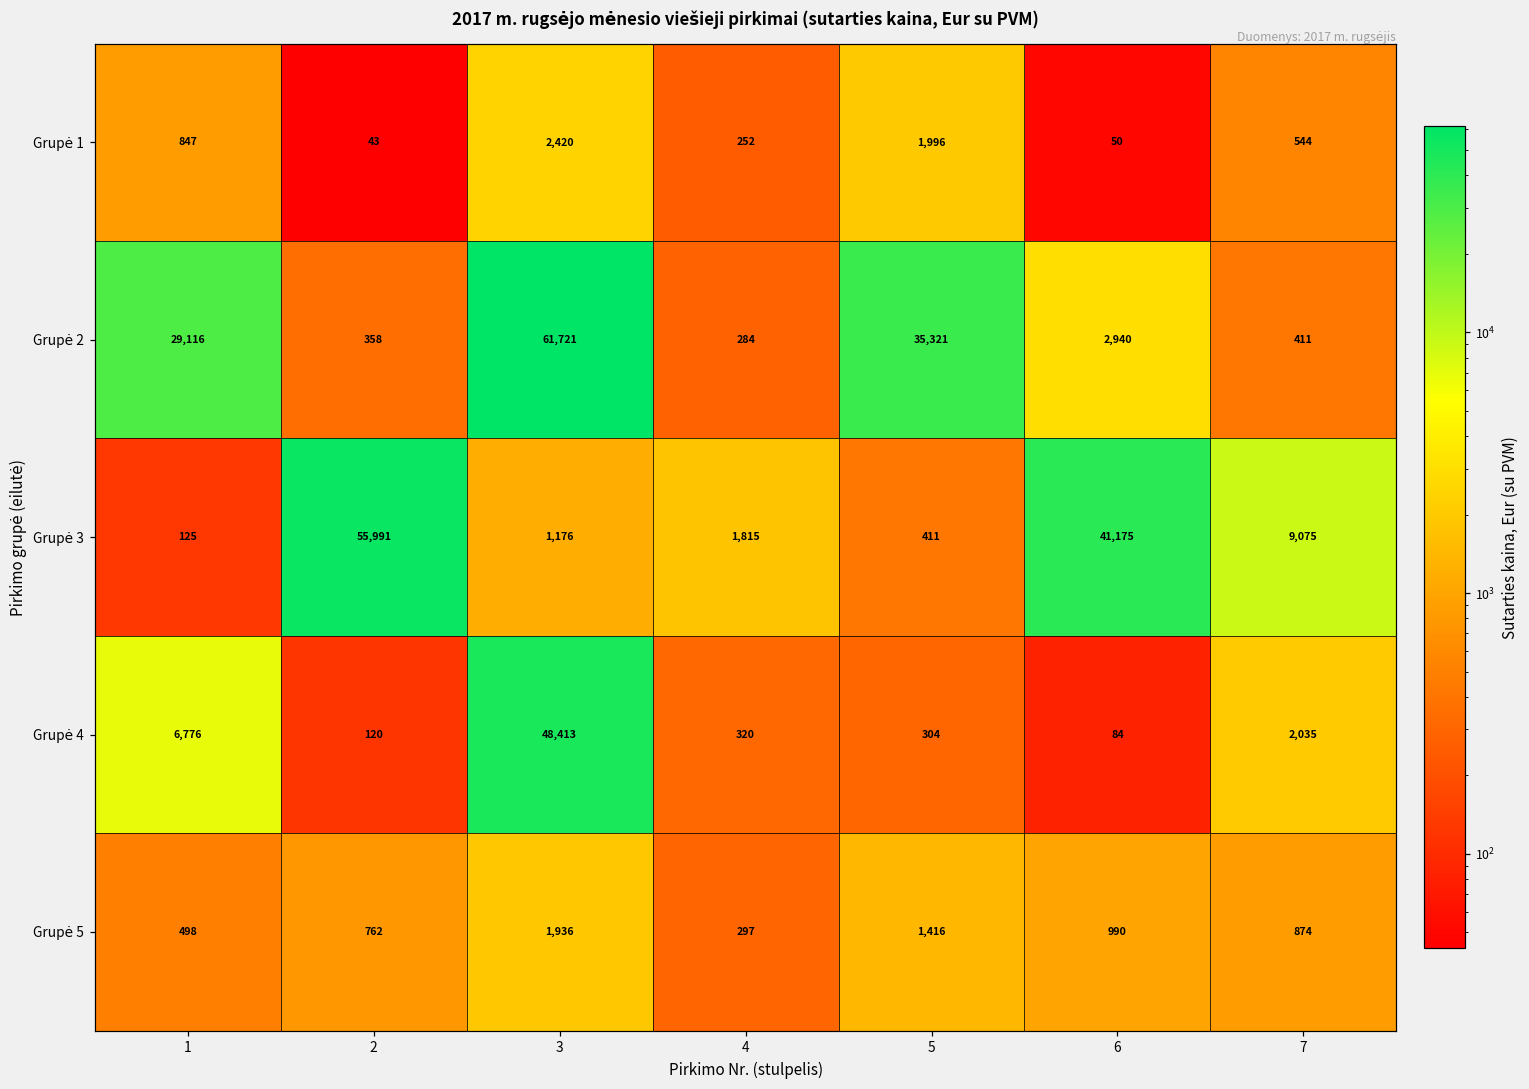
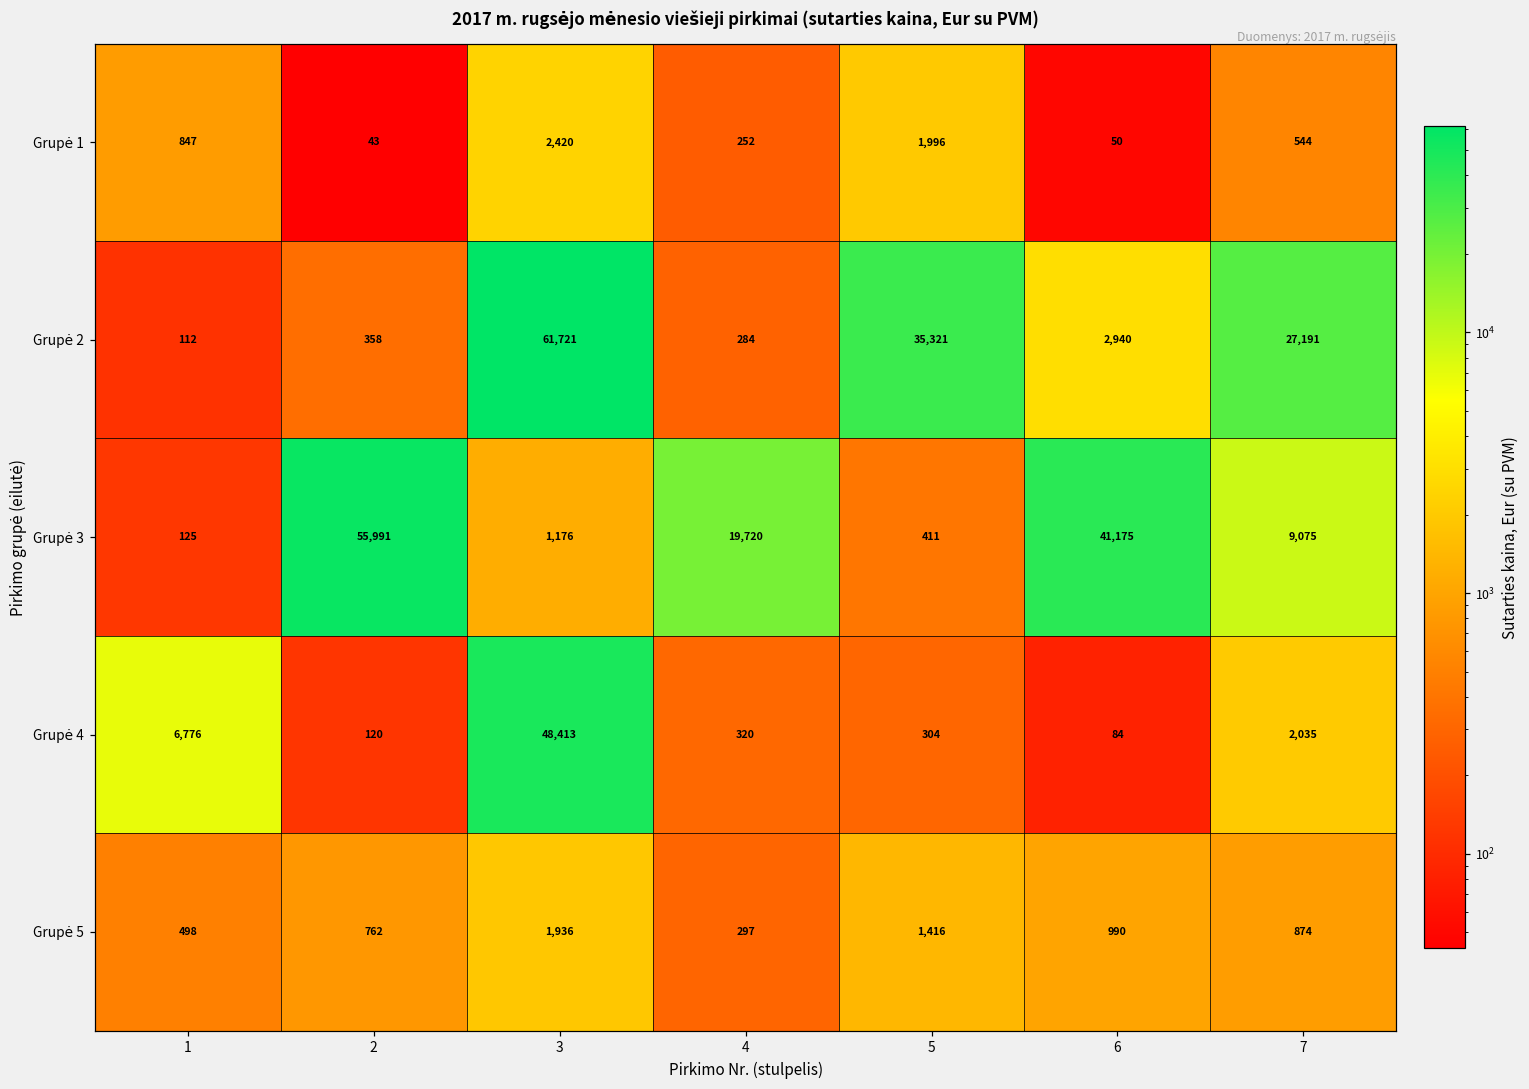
Grupė 2, 1: 29,116 -> 112
Grupė 2, 7: 411 -> 27,191
Grupė 3, 4: 1,815 -> 19,720
